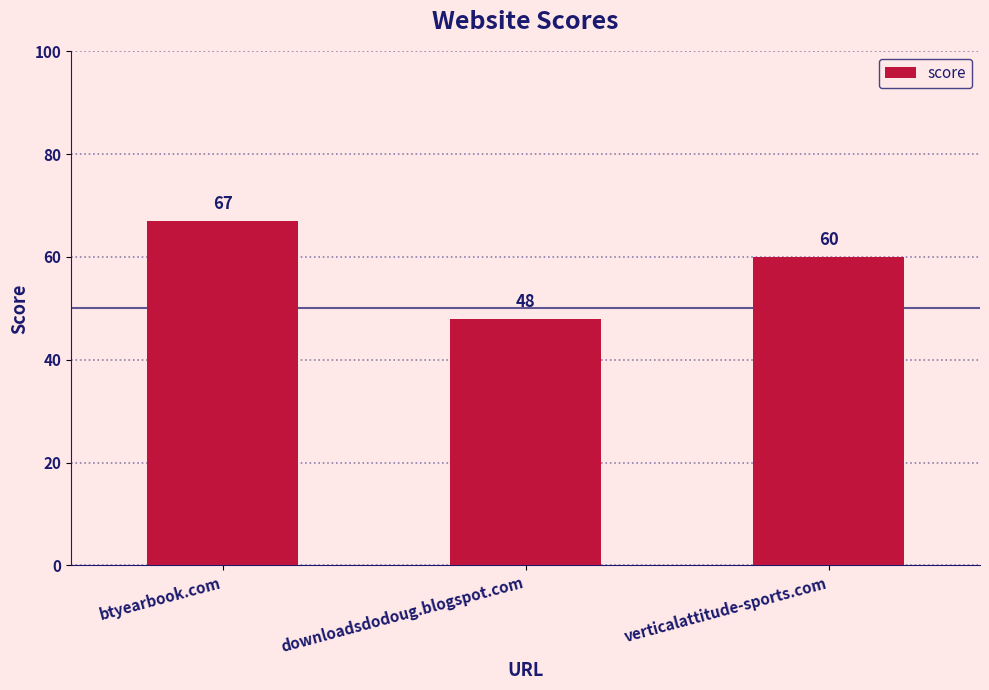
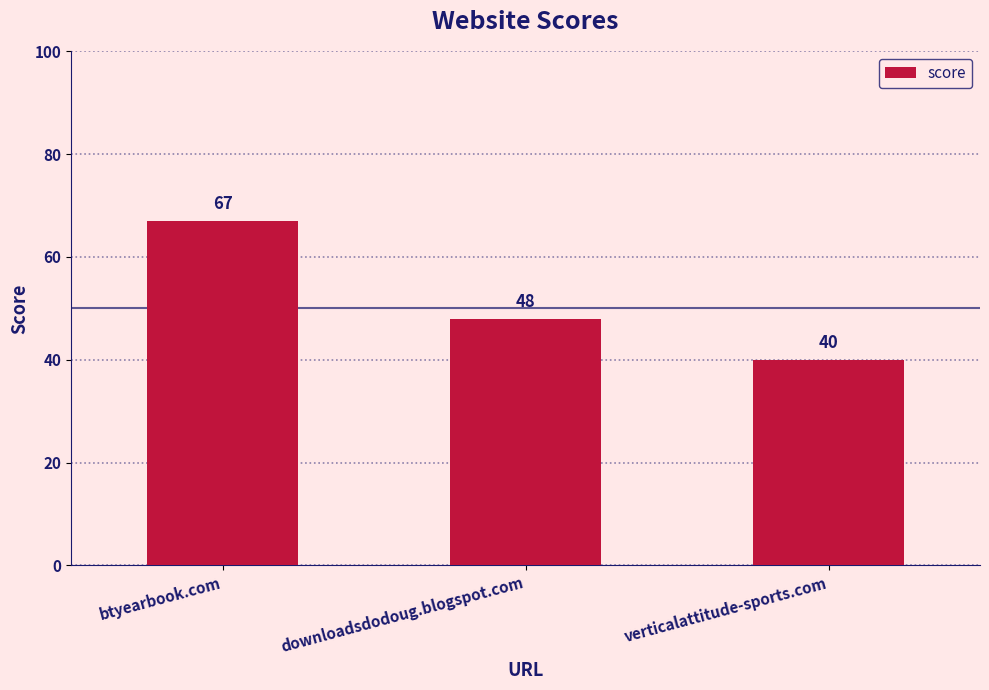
verticalattitude-sports.com: 60 -> 40
